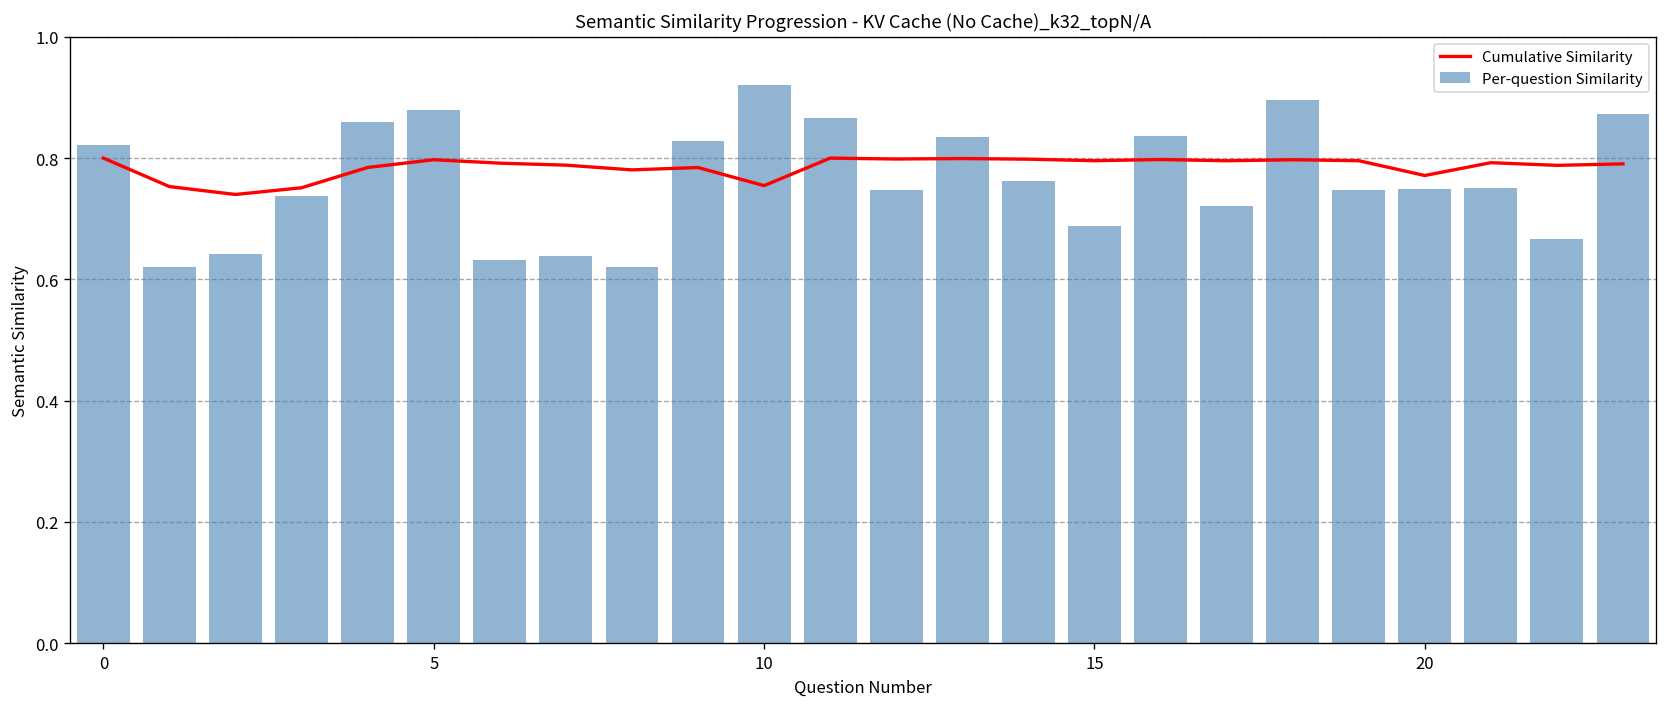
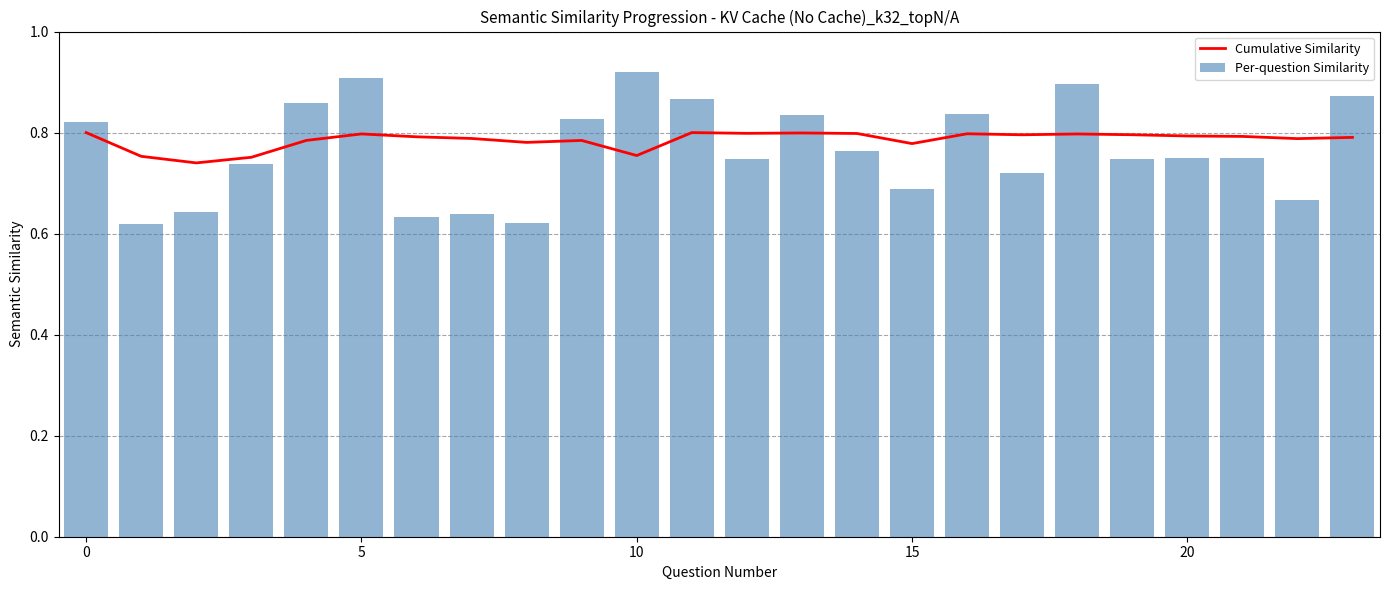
Per-question Similarity, 5: 0.88 -> 0.91
Cumulative Similarity, 15: 0.80 -> 0.78
Cumulative Similarity, 20: 0.77 -> 0.79
